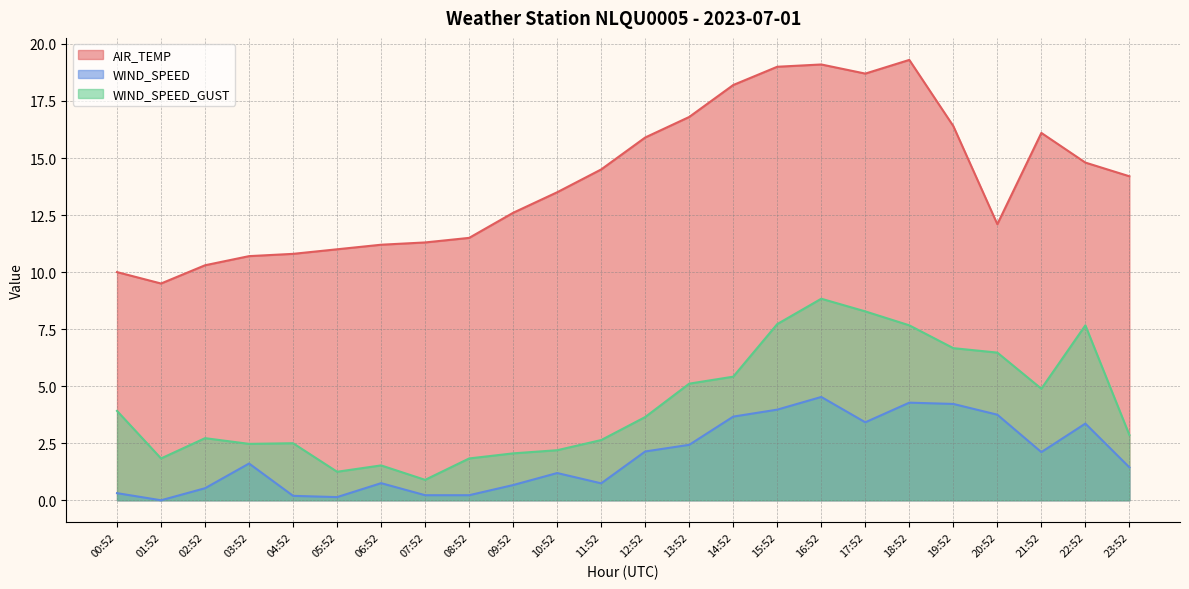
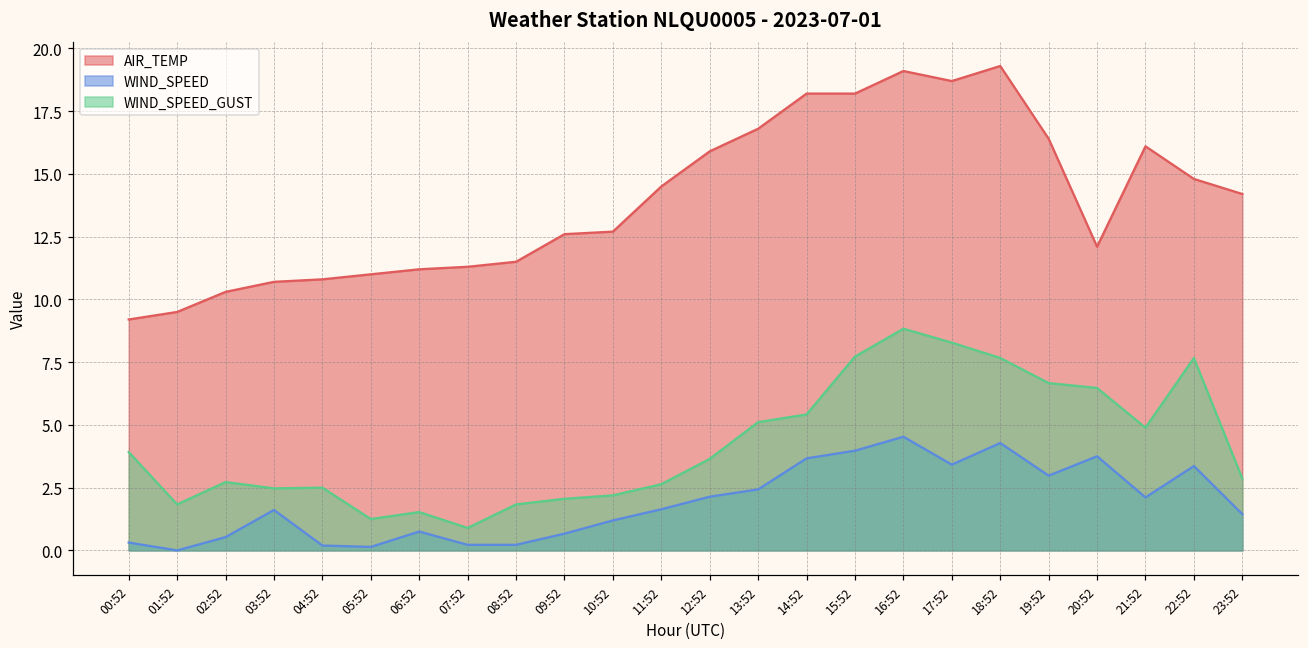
AIR_TEMP, 00:52: 10.0 -> 9.2
AIR_TEMP, 10:52: 13.5 -> 12.7
WIND_SPEED, 11:52: 0.7 -> 1.6
AIR_TEMP, 15:52: 19.0 -> 18.2
WIND_SPEED, 19:52: 4.2 -> 3.0
